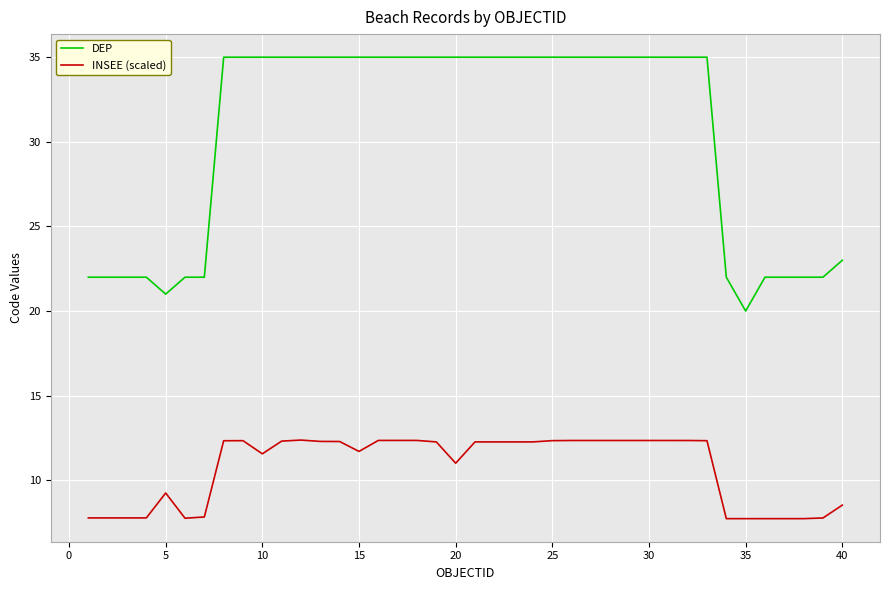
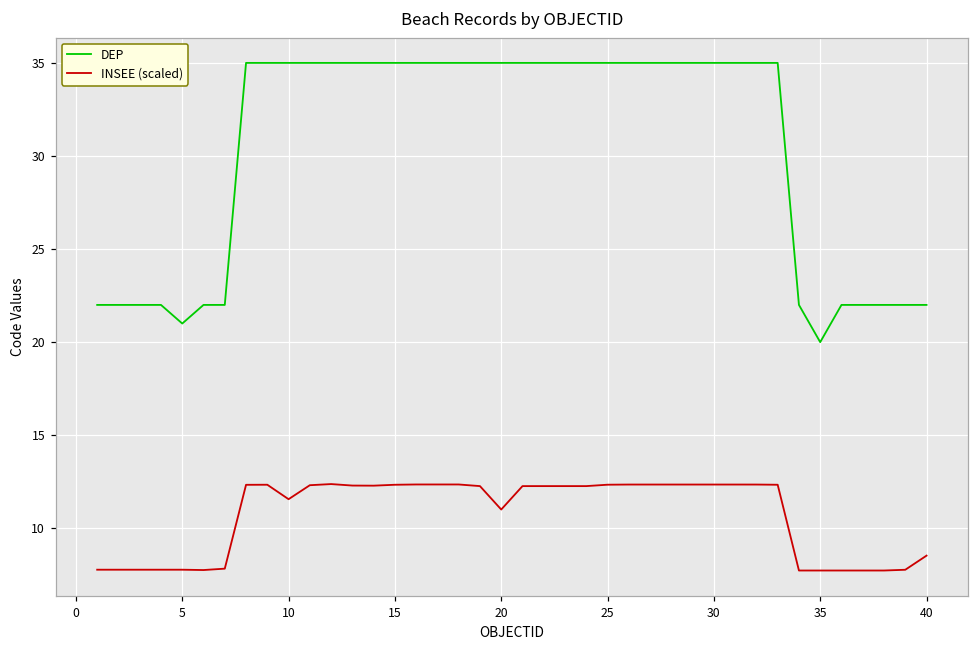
INSEE (scaled), 5: 9.2 -> 7.8
INSEE (scaled), 15: 11.7 -> 12.3
DEP, 40: 23 -> 22
